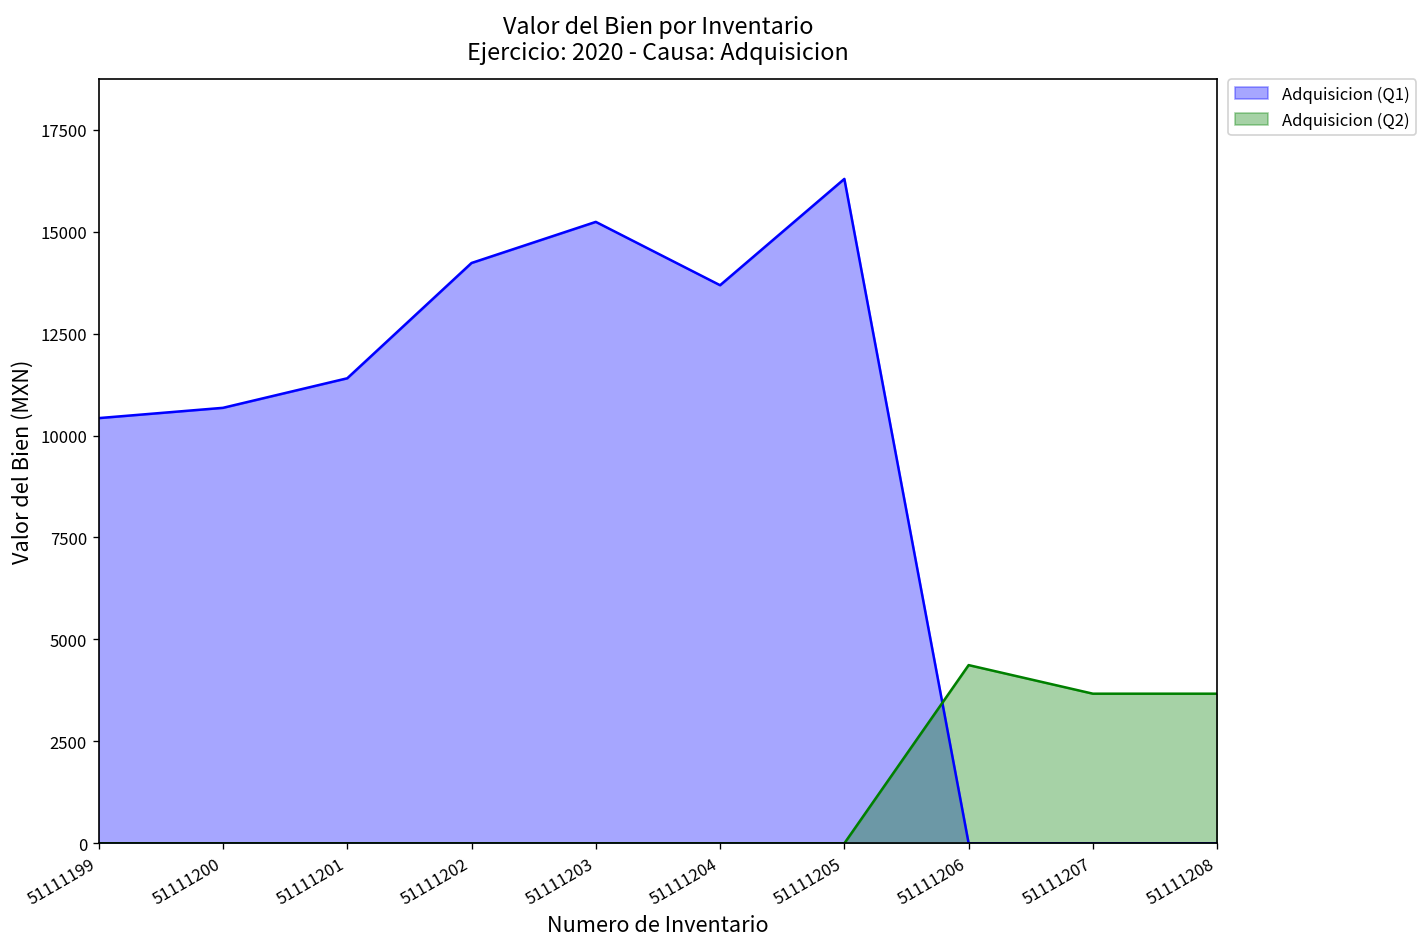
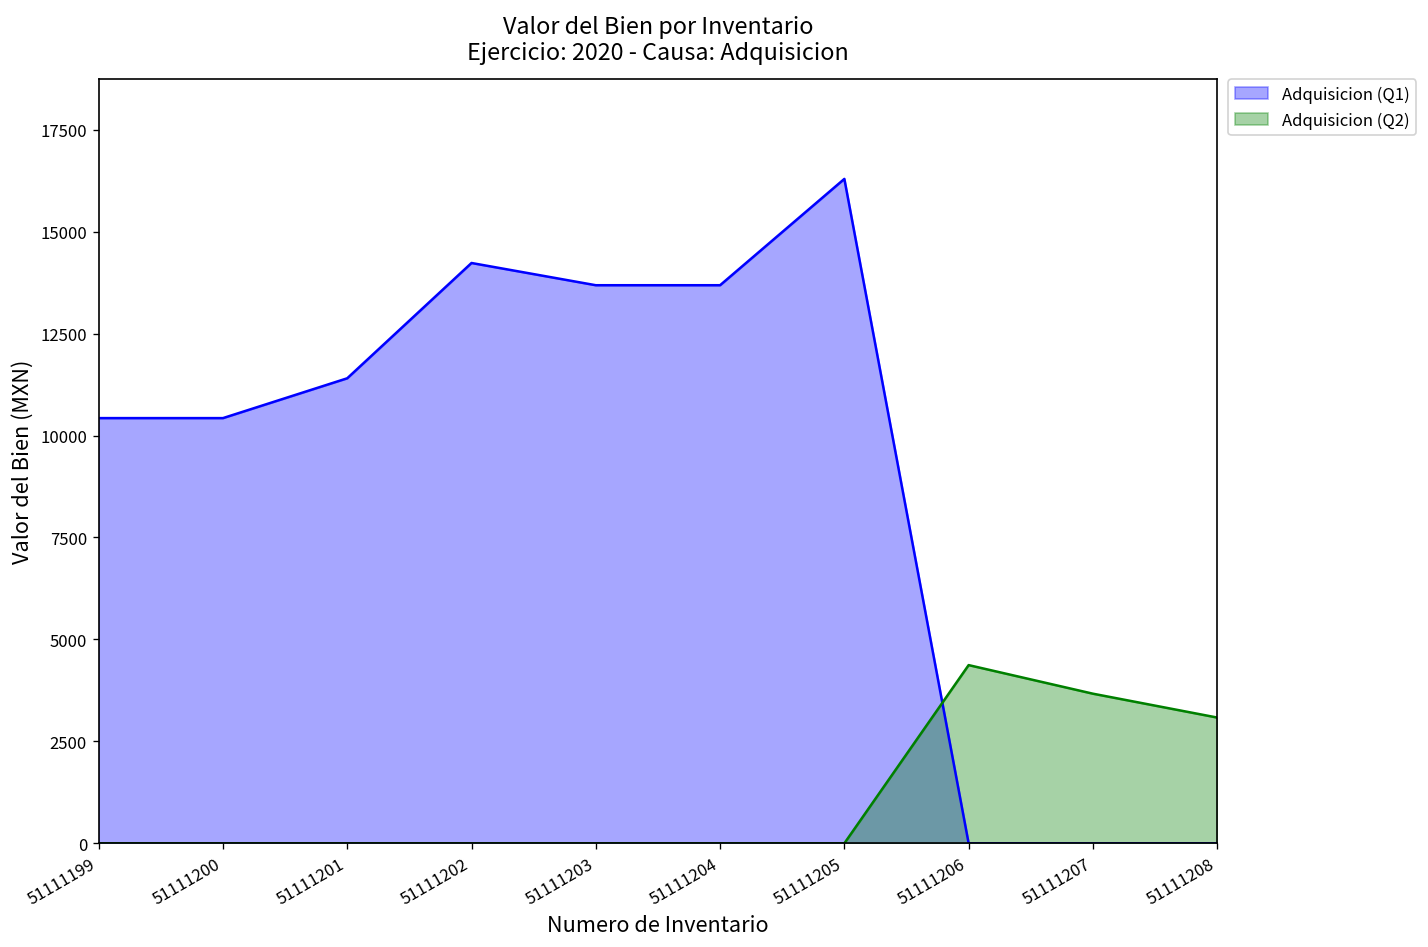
Adquisicion (Q1), 51111200: 10700 -> 10400
Adquisicion (Q1), 51111203: 15200 -> 13700
Adquisicion (Q2), 51111208: 3700 -> 3100
